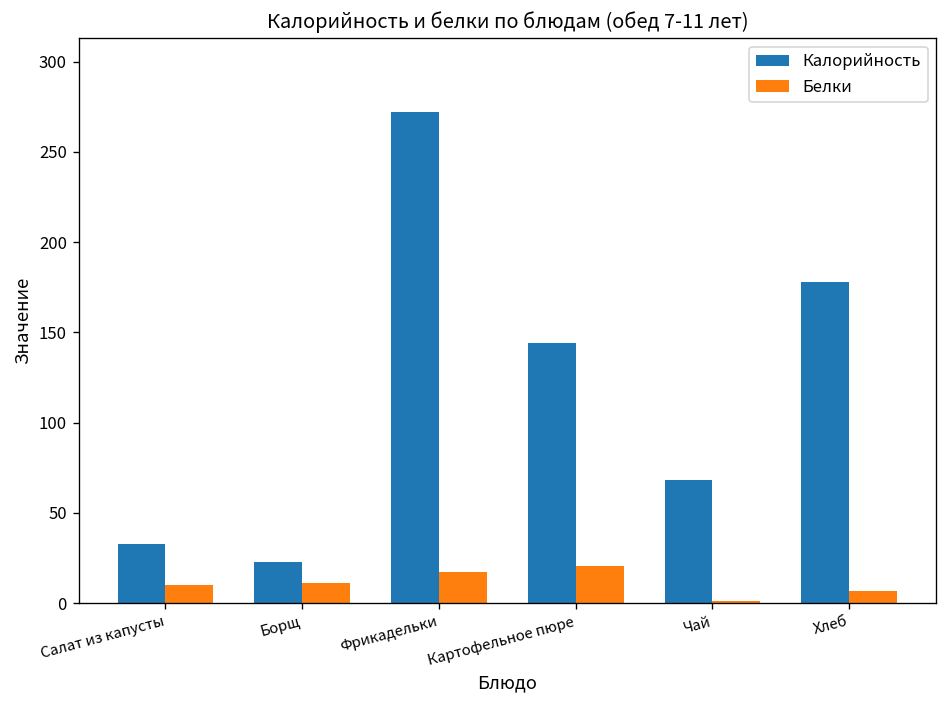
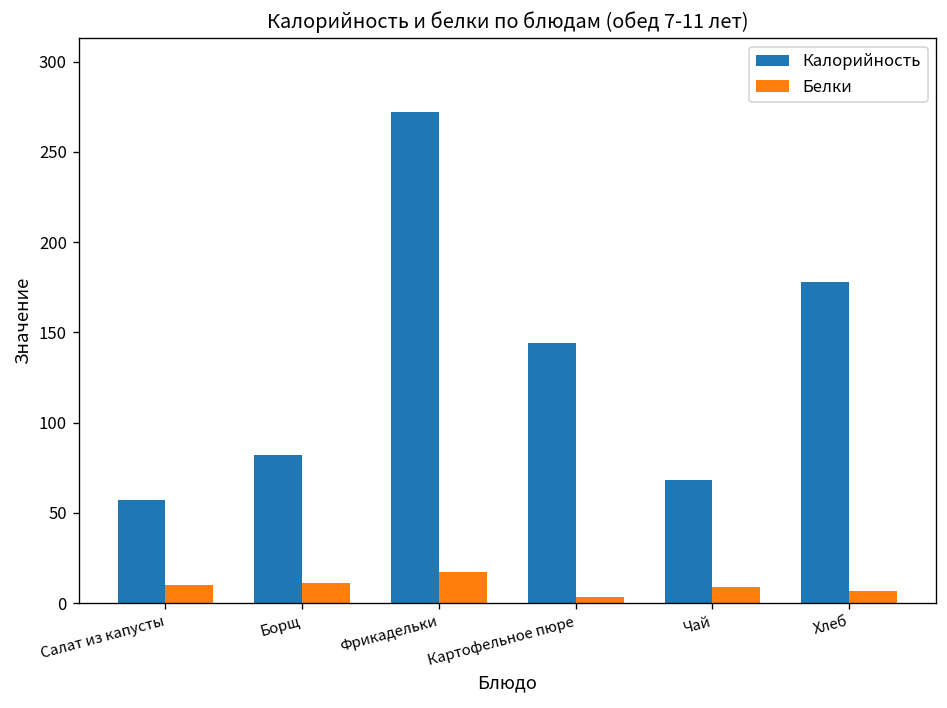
Калорийность, Салат из капусты: 33 -> 57
Калорийность, Борщ: 23 -> 82
Белки, Картофельное пюре: 20 -> 3
Белки, Чай: 1 -> 9
